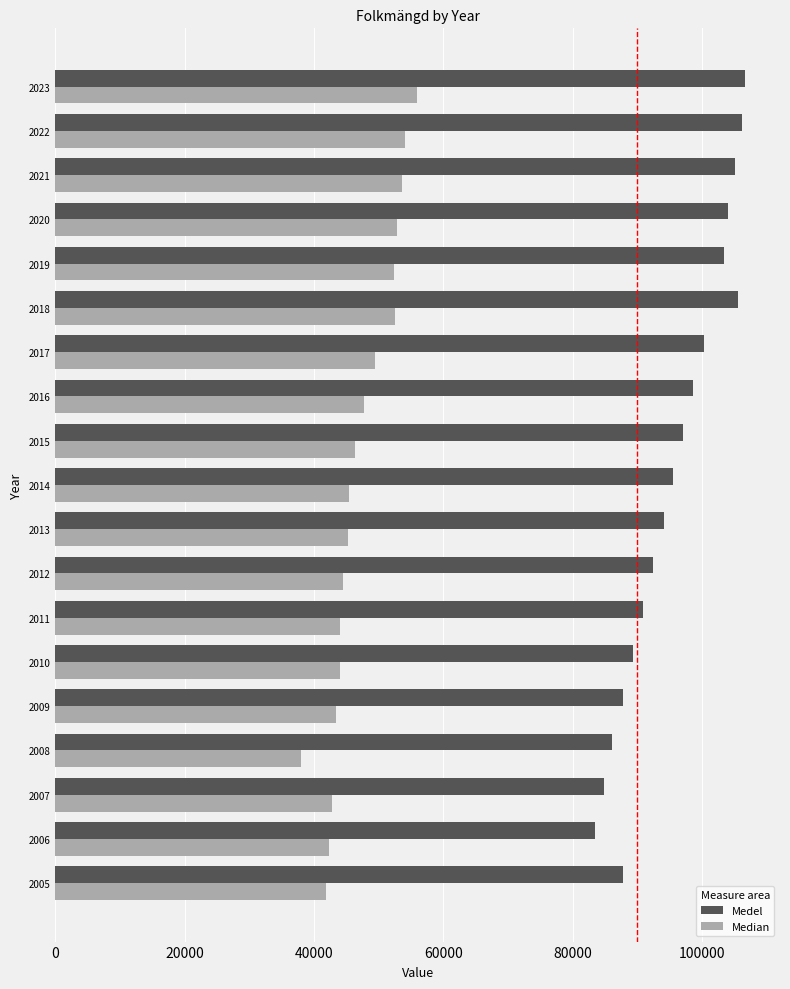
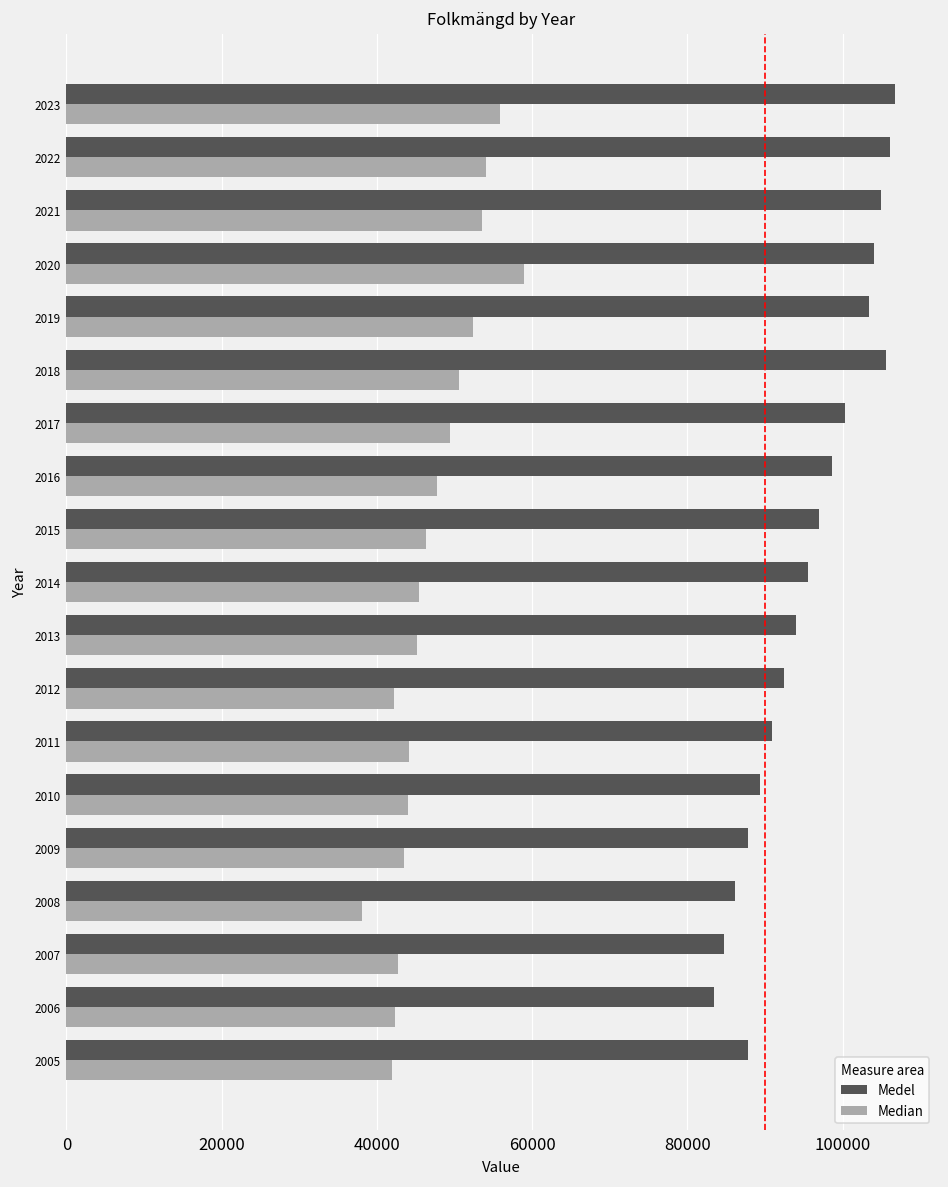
Median, 2020: 53000 -> 59000
Median, 2018: 53000 -> 51000
Median, 2012: 44000 -> 42000
